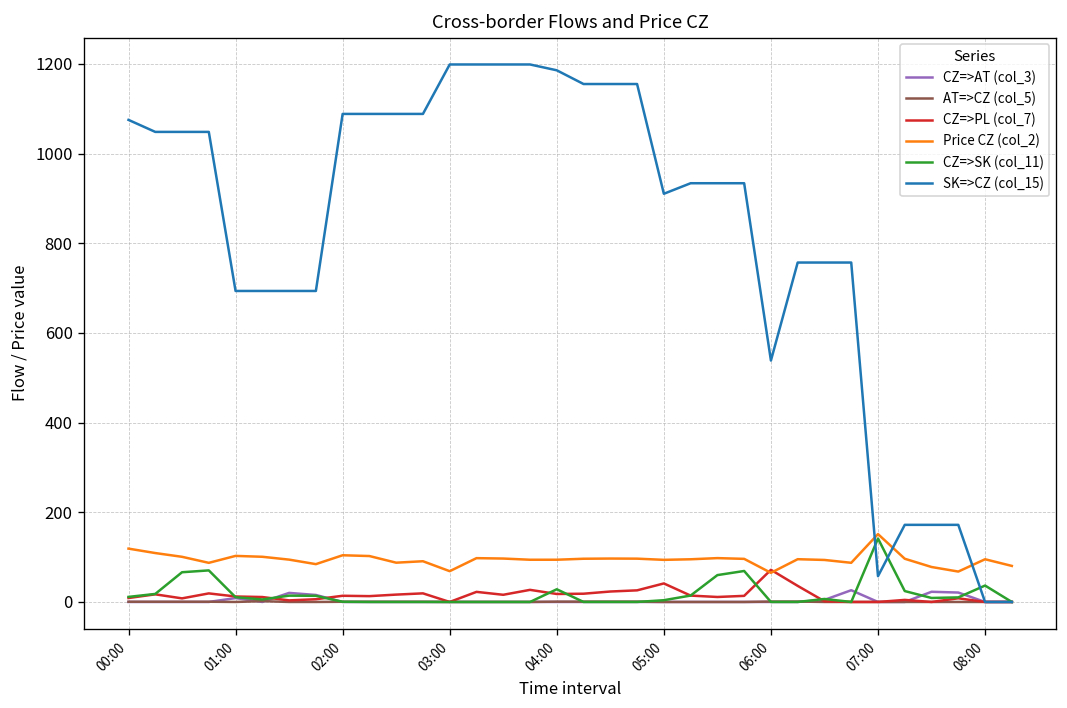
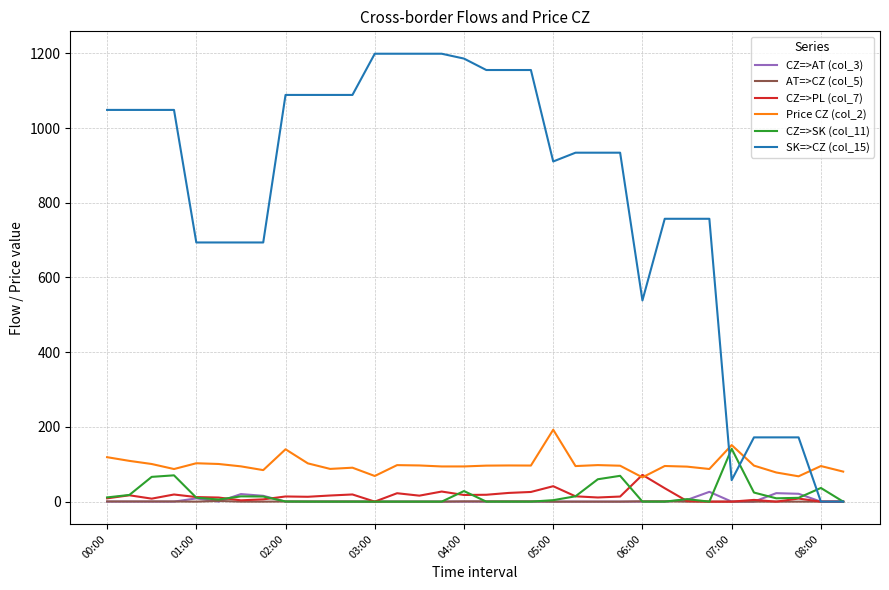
SK=>CZ (col_15), 00:00: 1080 -> 1050
Price CZ (col_2), 02:00: 100 -> 140
Price CZ (col_2), 05:00: 90 -> 190
